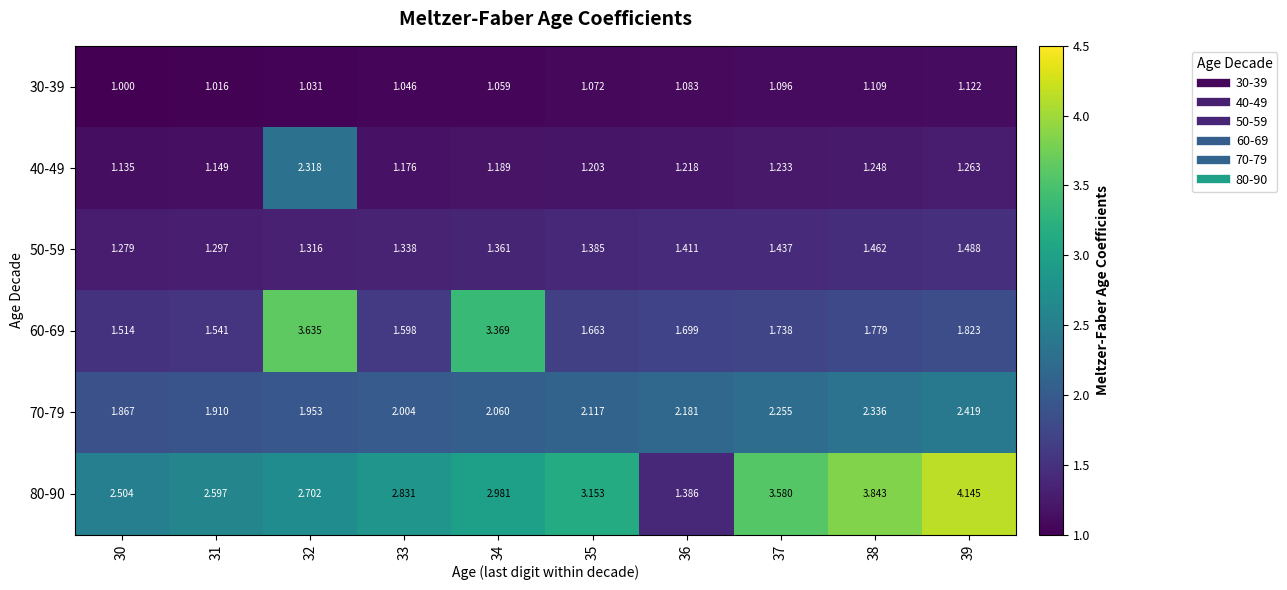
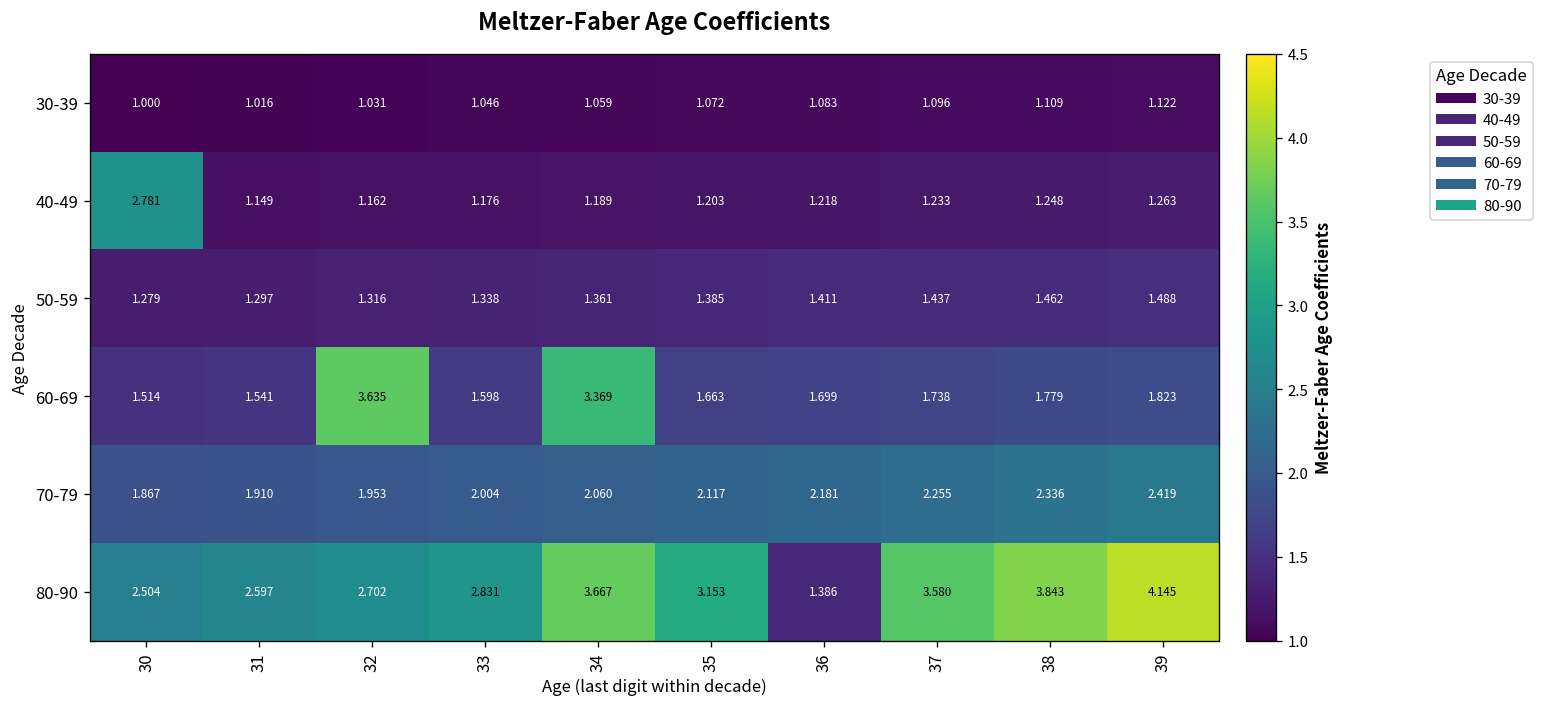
40-49, 30: 1.135 -> 2.781
40-49, 32: 2.318 -> 1.162
80-90, 34: 2.981 -> 3.667
